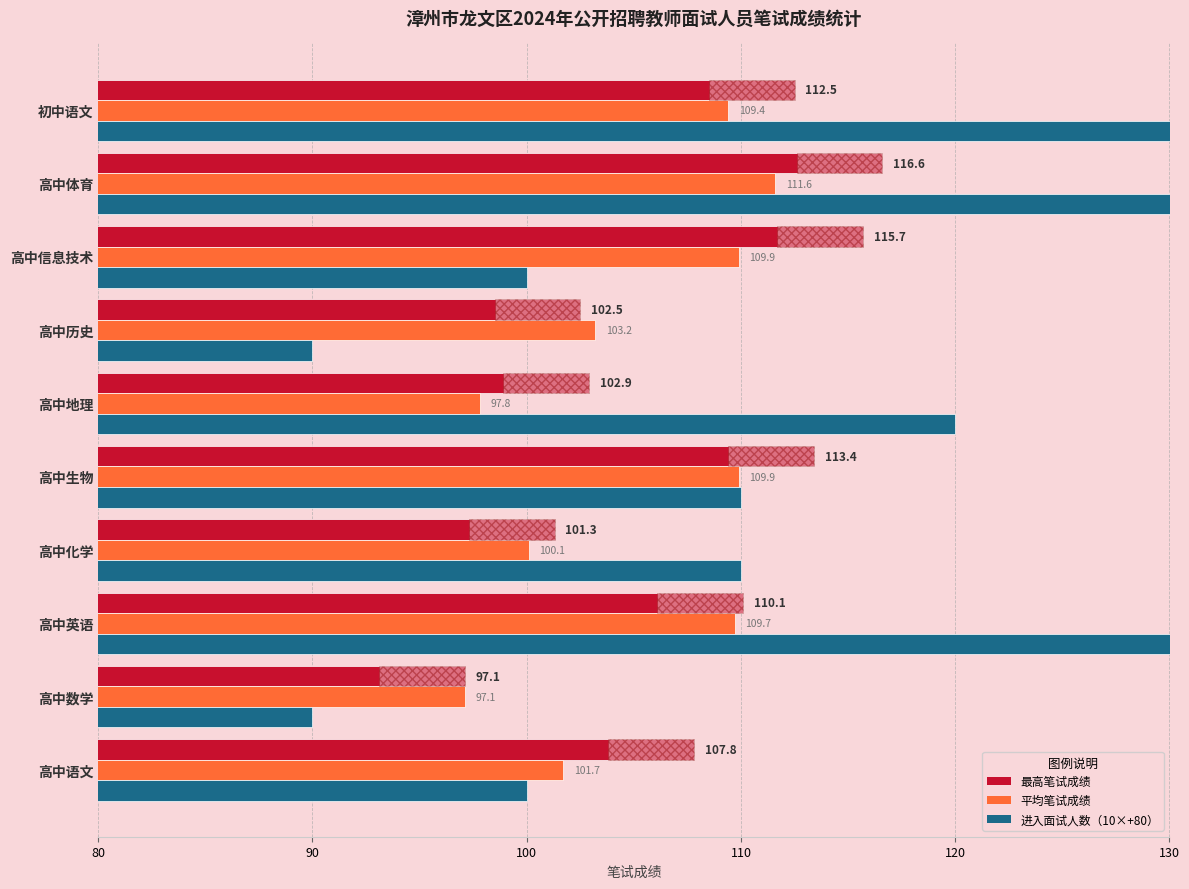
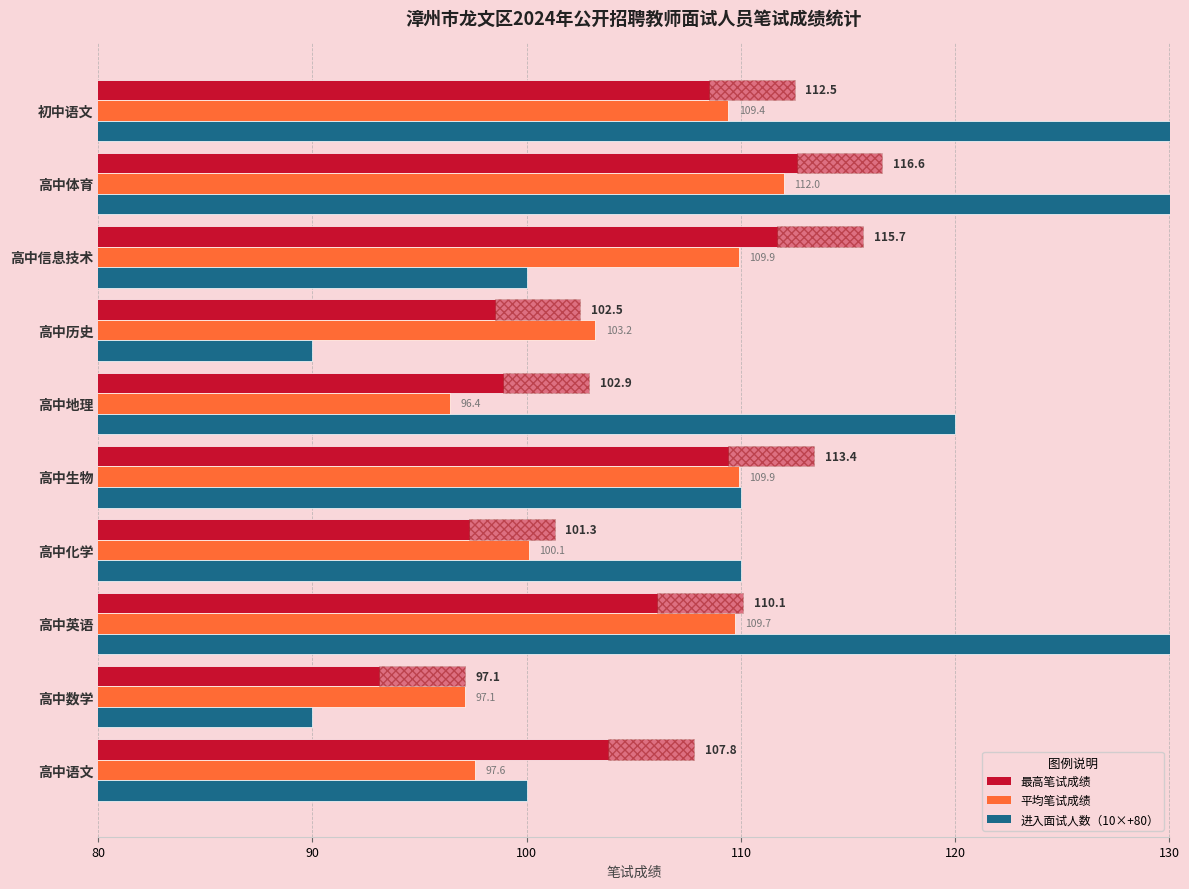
平均笔试成绩, 高中体育: 111.6 -> 112.0
平均笔试成绩, 高中地理: 97.8 -> 96.4
平均笔试成绩, 高中语文: 101.7 -> 97.6
